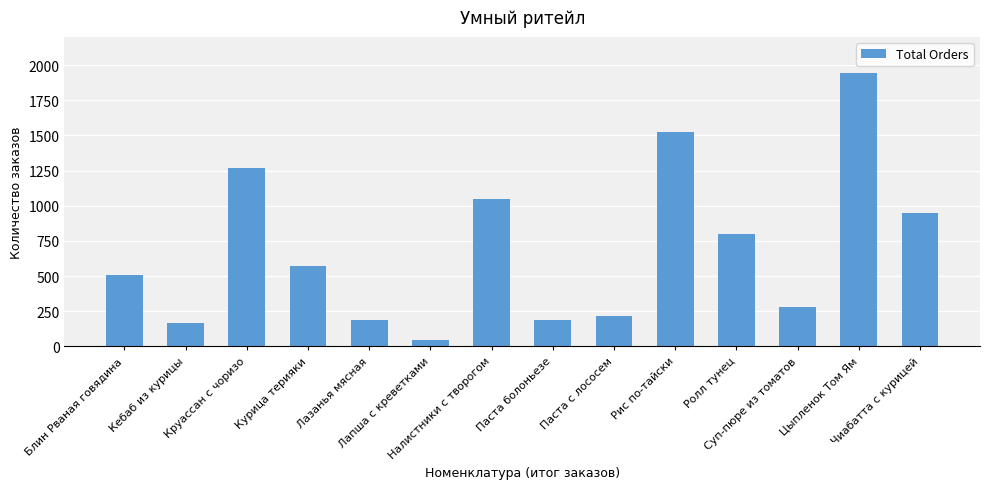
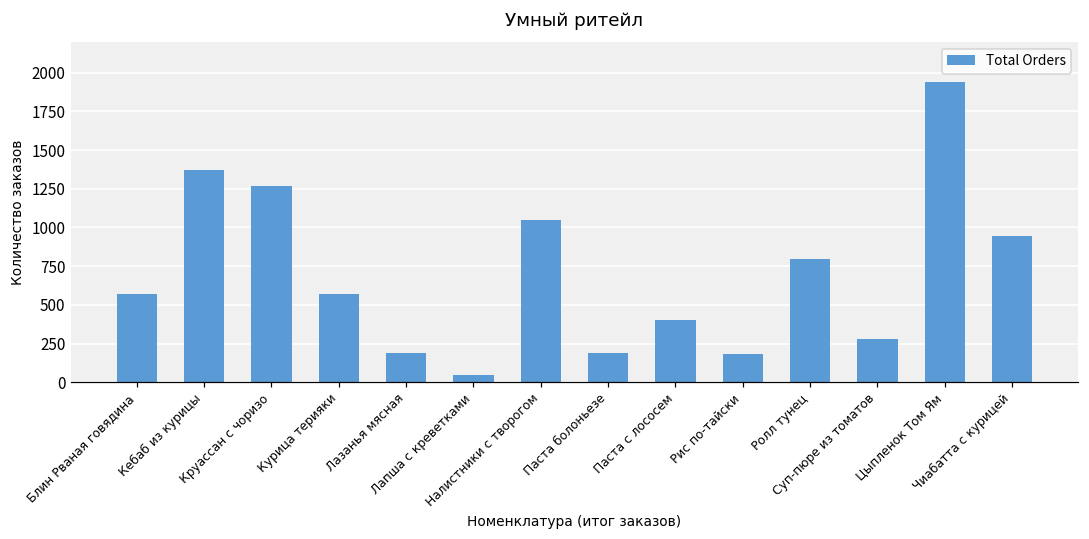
Блин Рваная говядина: 510 -> 570
Кебаб из курицы: 160 -> 1370
Паста с лососем: 220 -> 400
Рис по-тайски: 1520 -> 180
